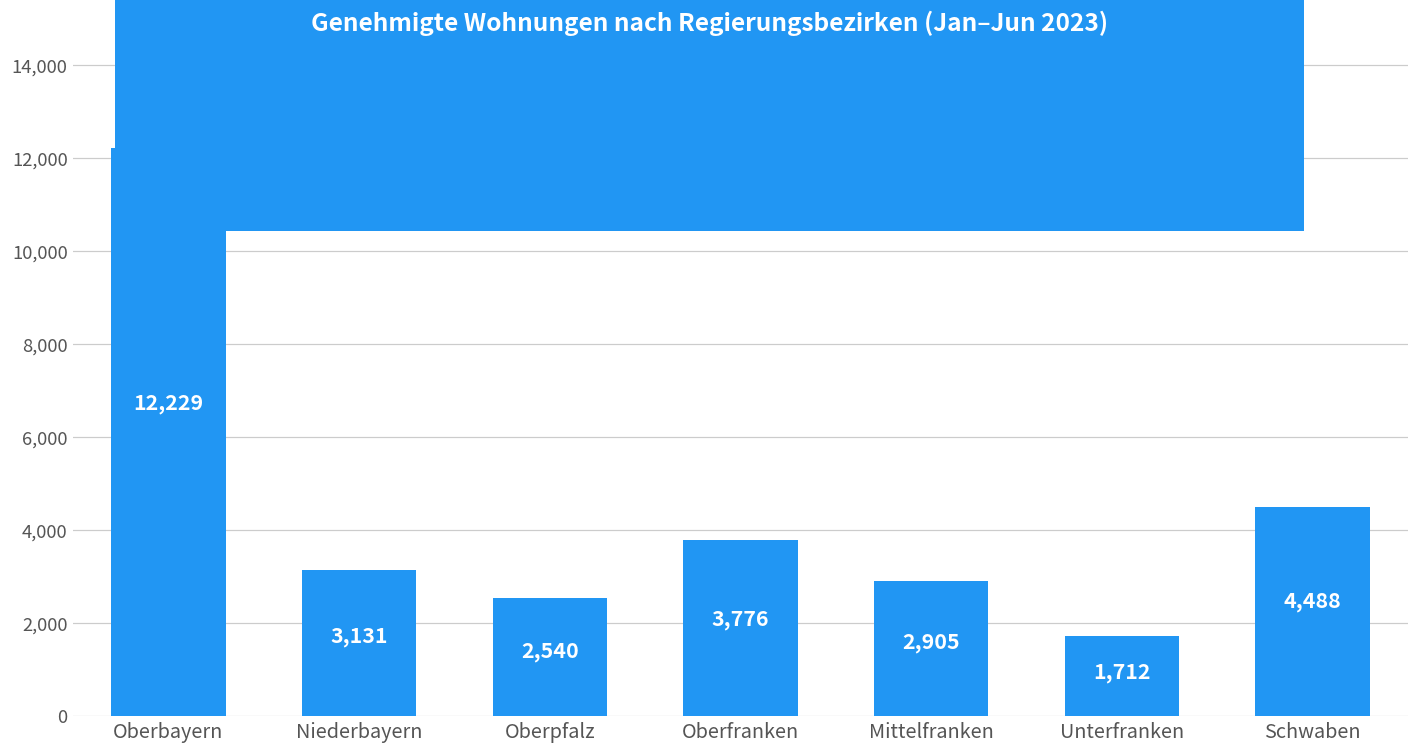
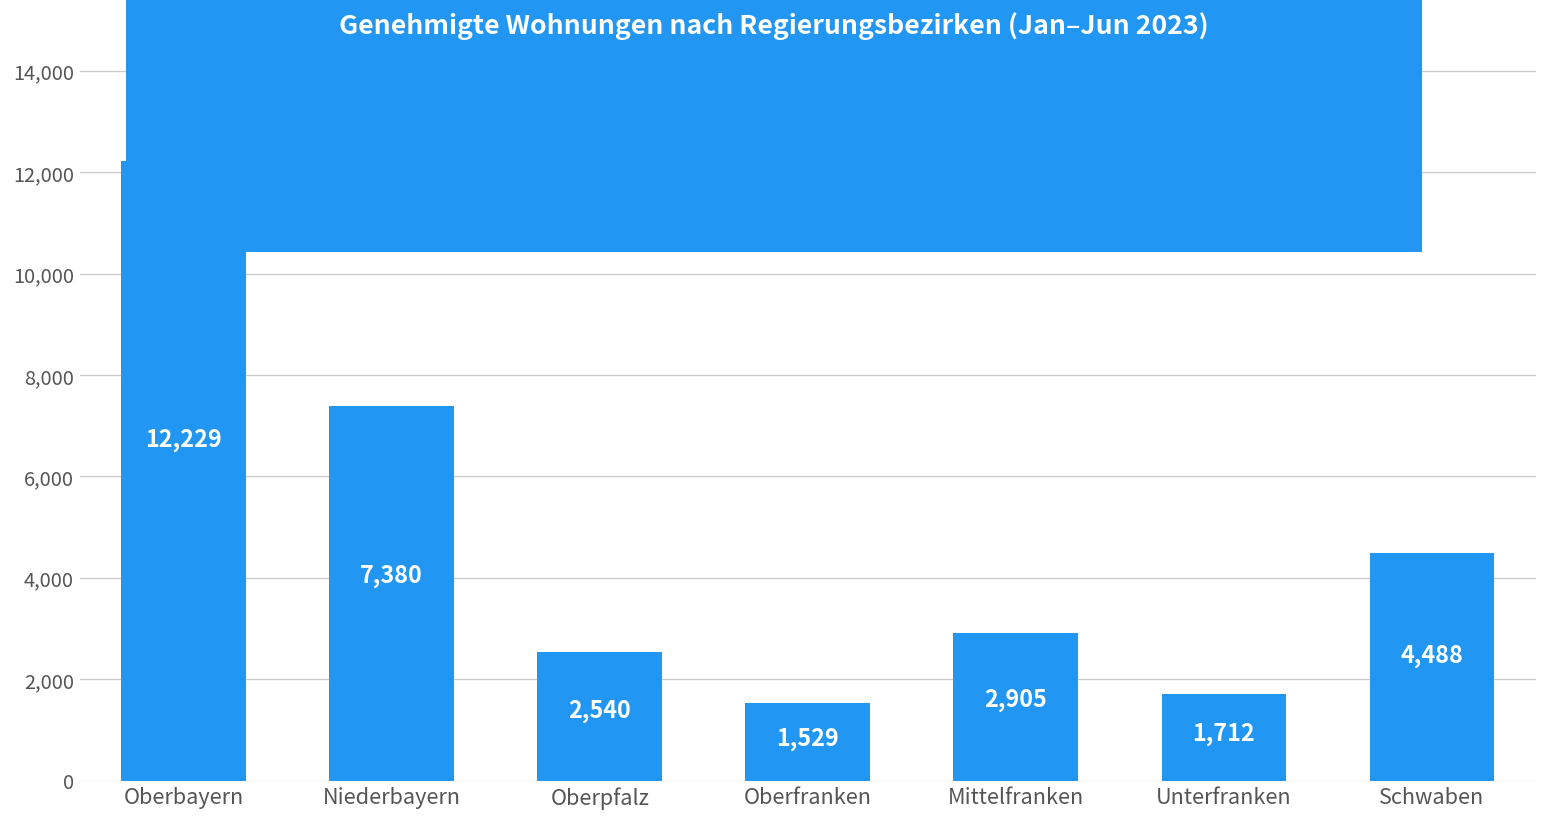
Niederbayern: 3,131 -> 7,380
Oberfranken: 3,776 -> 1,529
